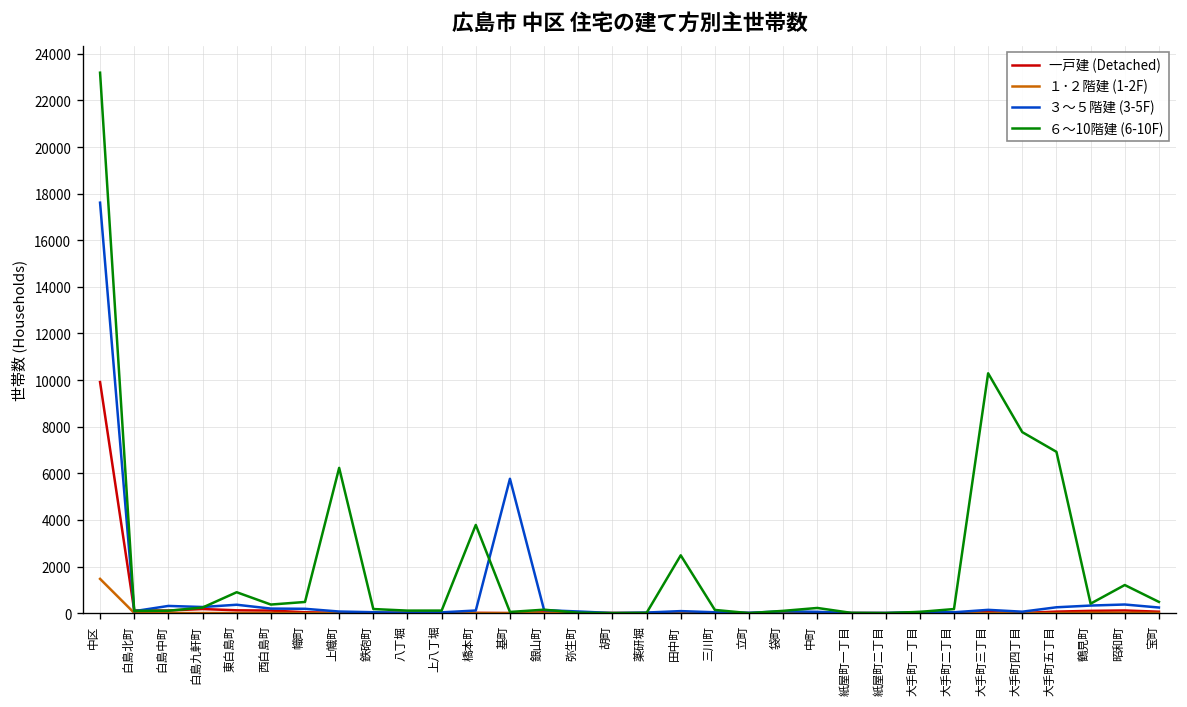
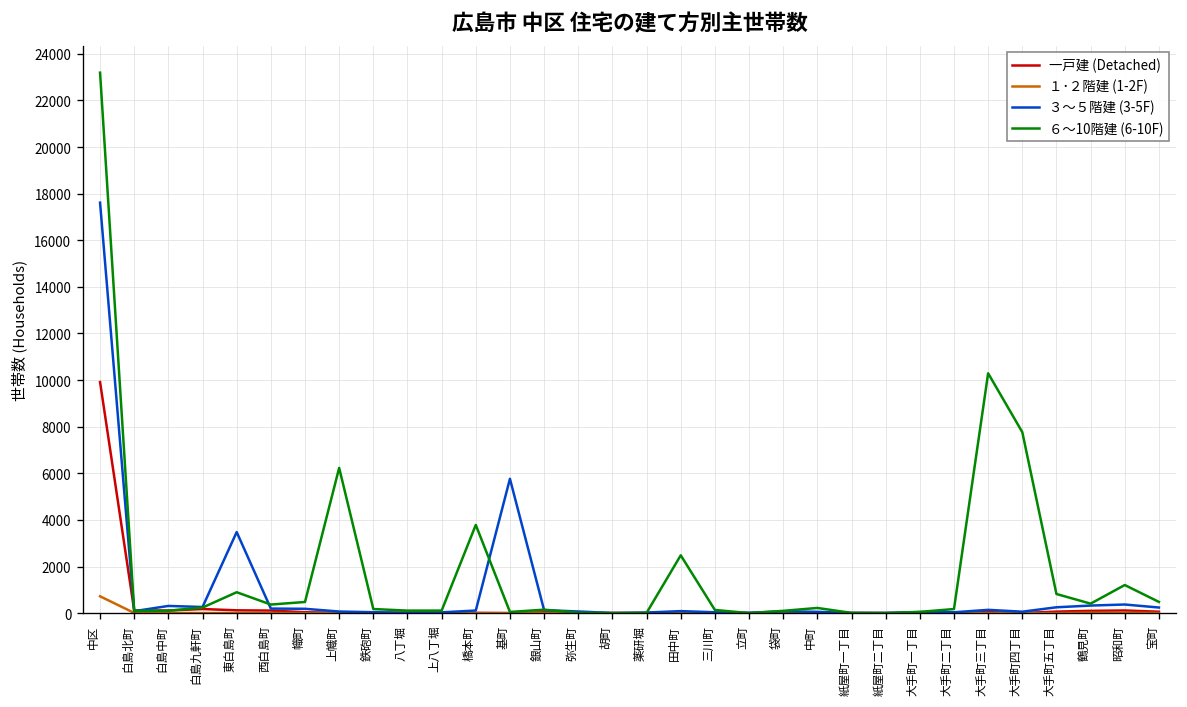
１･２階建 (1-2F), 中区: 1500 -> 700
３～５階建 (3-5F), 東白島町: 400 -> 3500
６～10階建 (6-10F), 大手町五丁目: 6900 -> 800
